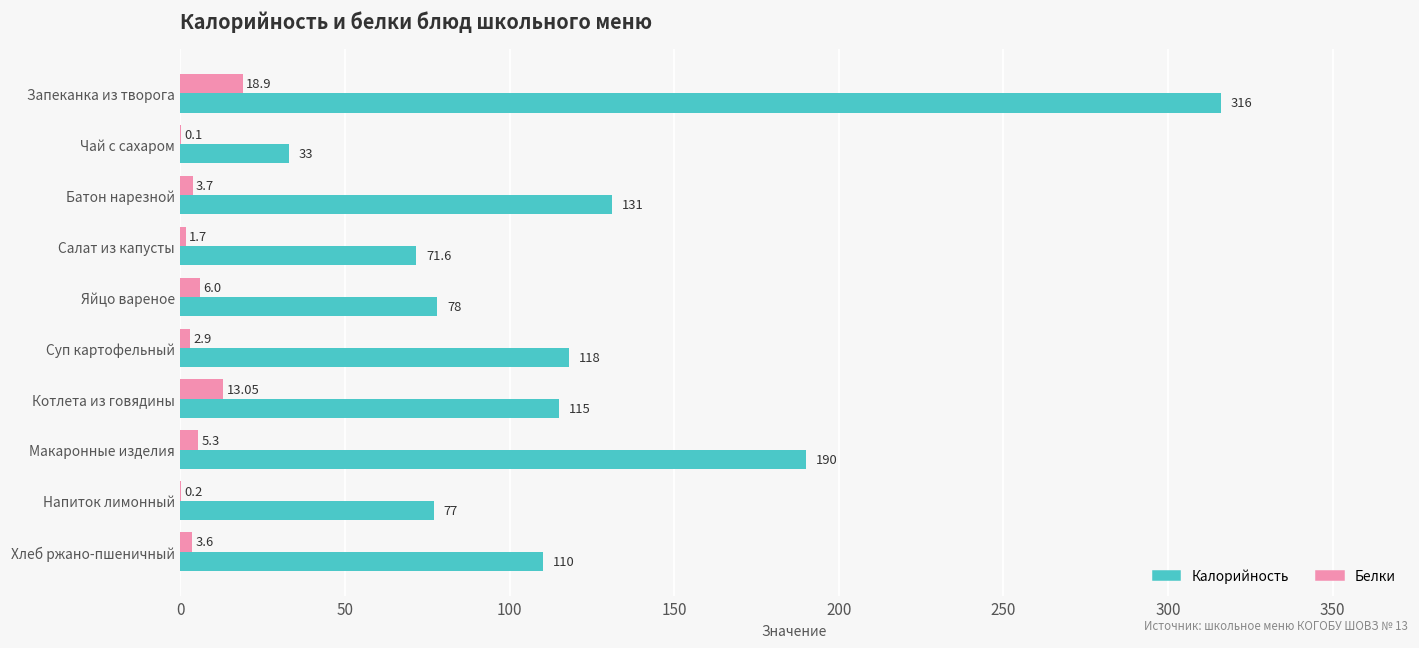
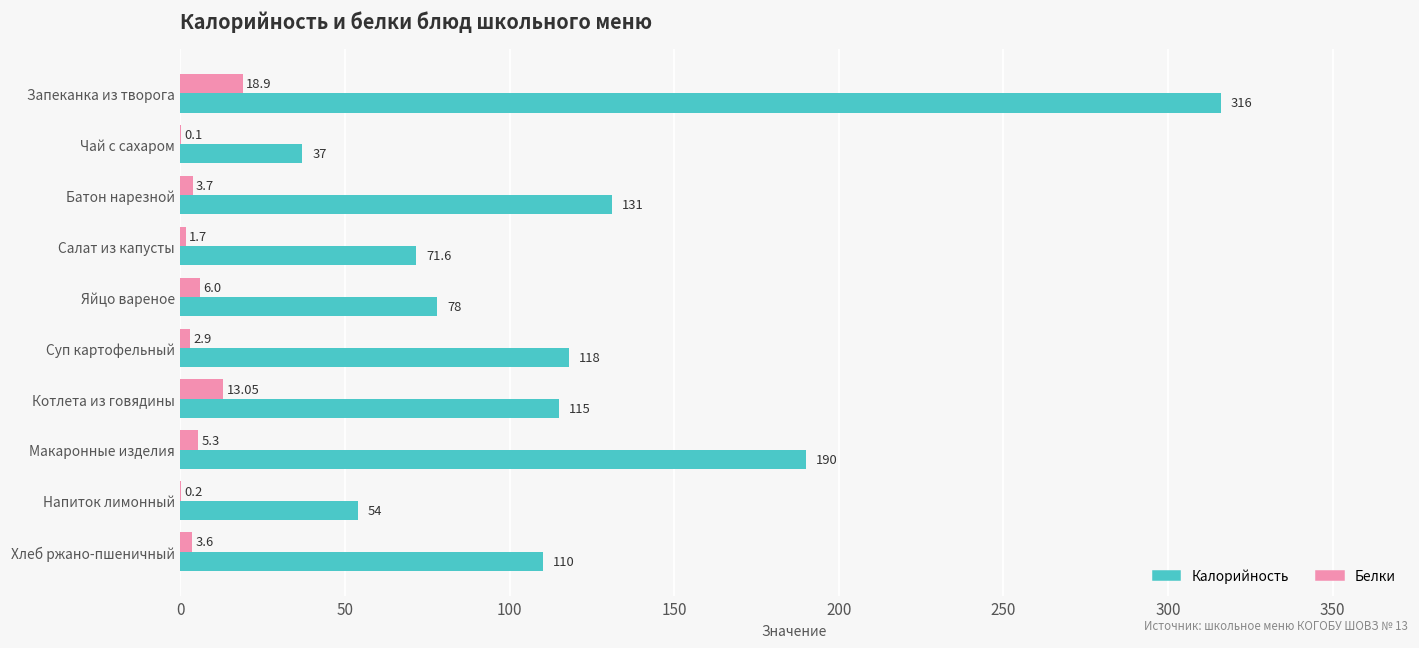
Калорийность, Чай с сахаром: 33 -> 37
Калорийность, Напиток лимонный: 77 -> 54
